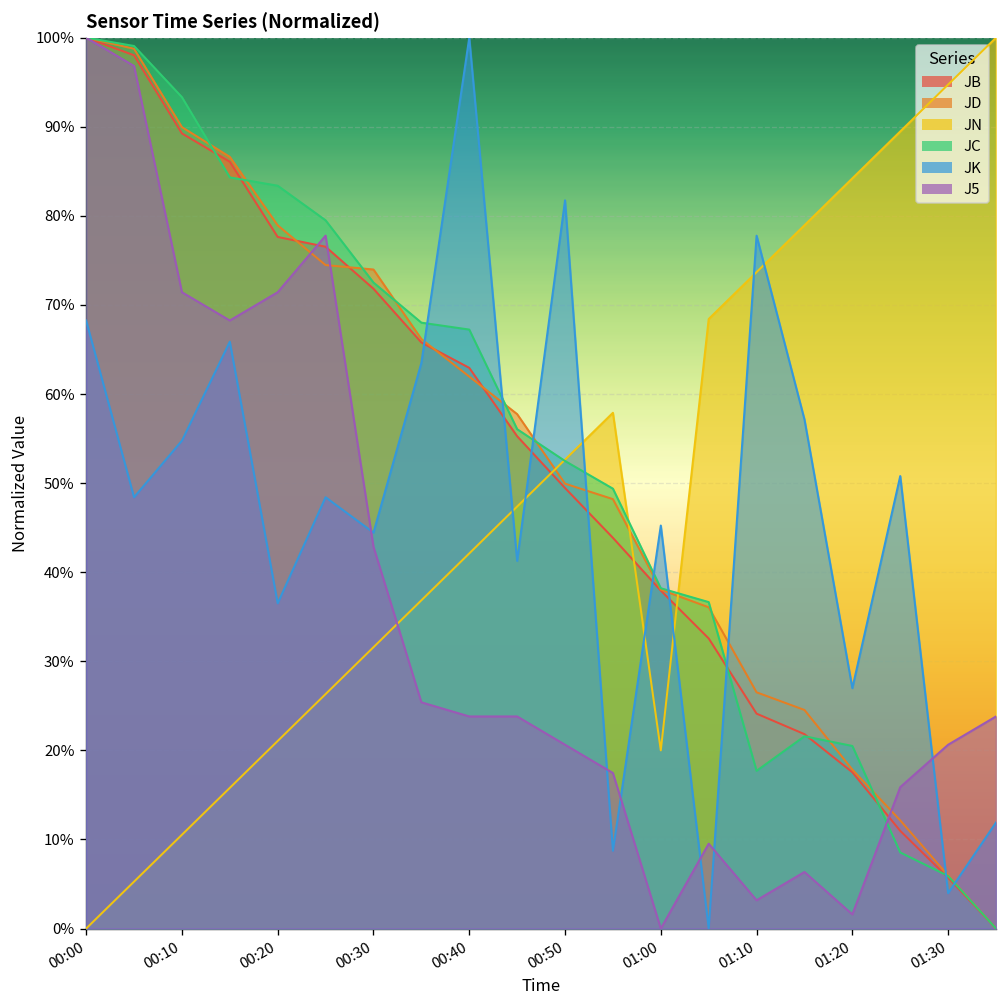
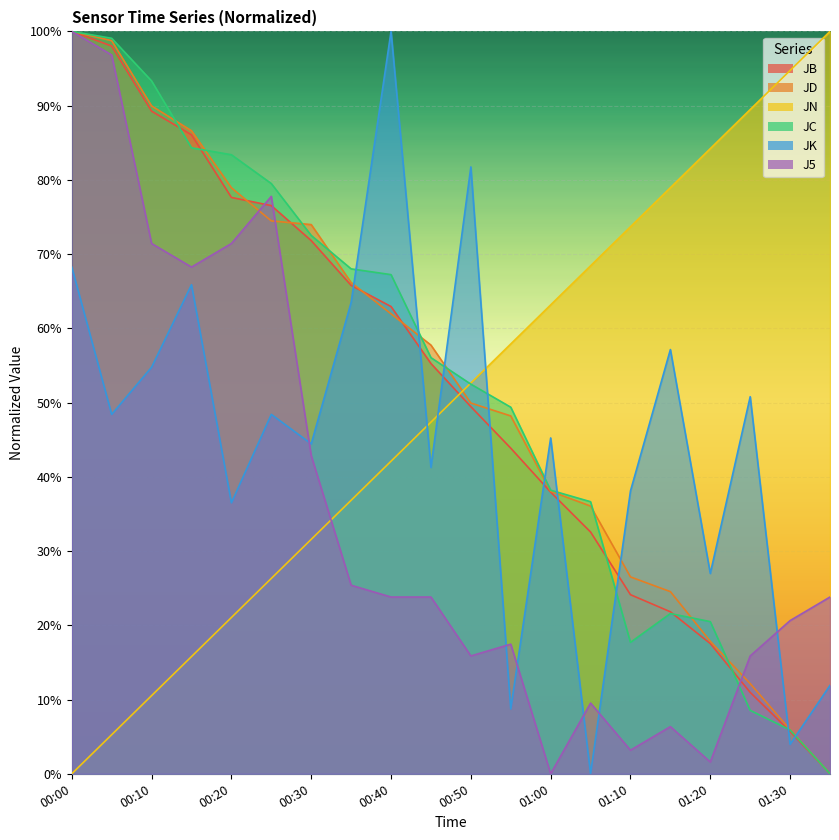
J5, 00:50: 21% -> 16%
JN, 01:00: 20% -> 63%
JK, 01:10: 78% -> 38%
